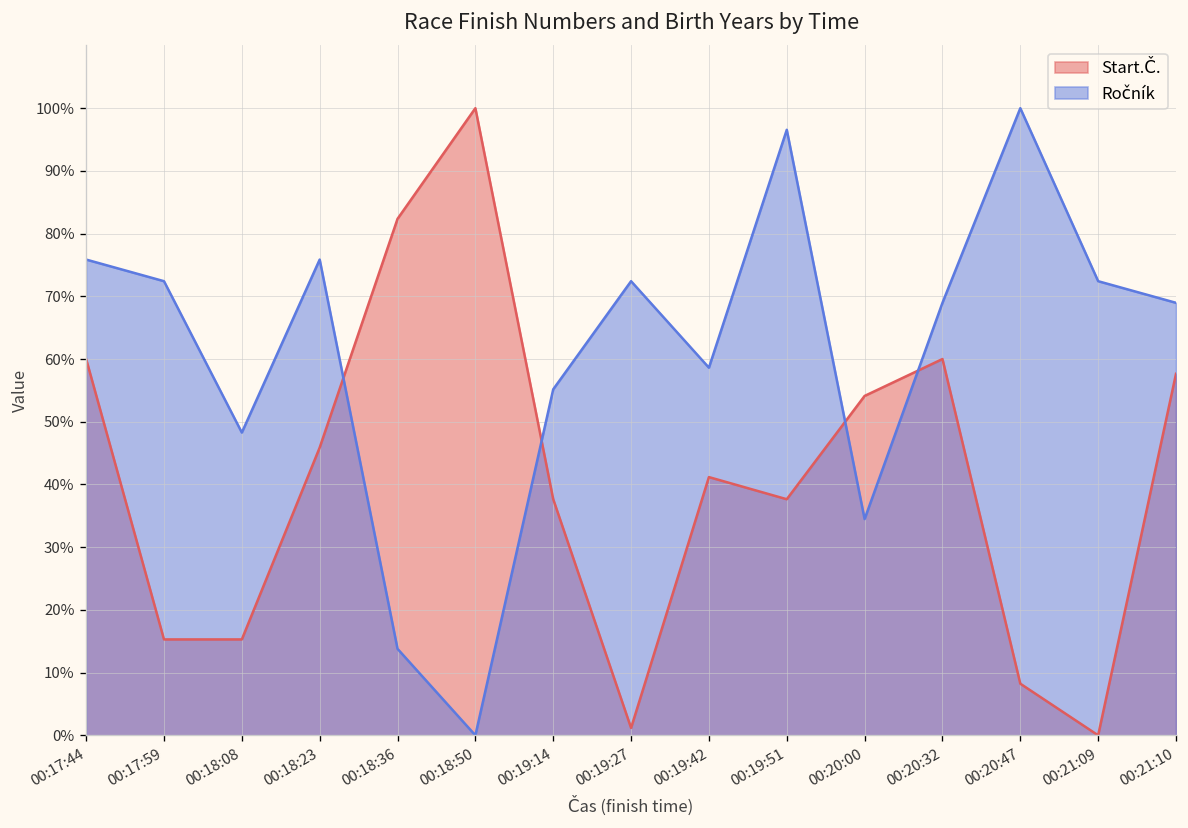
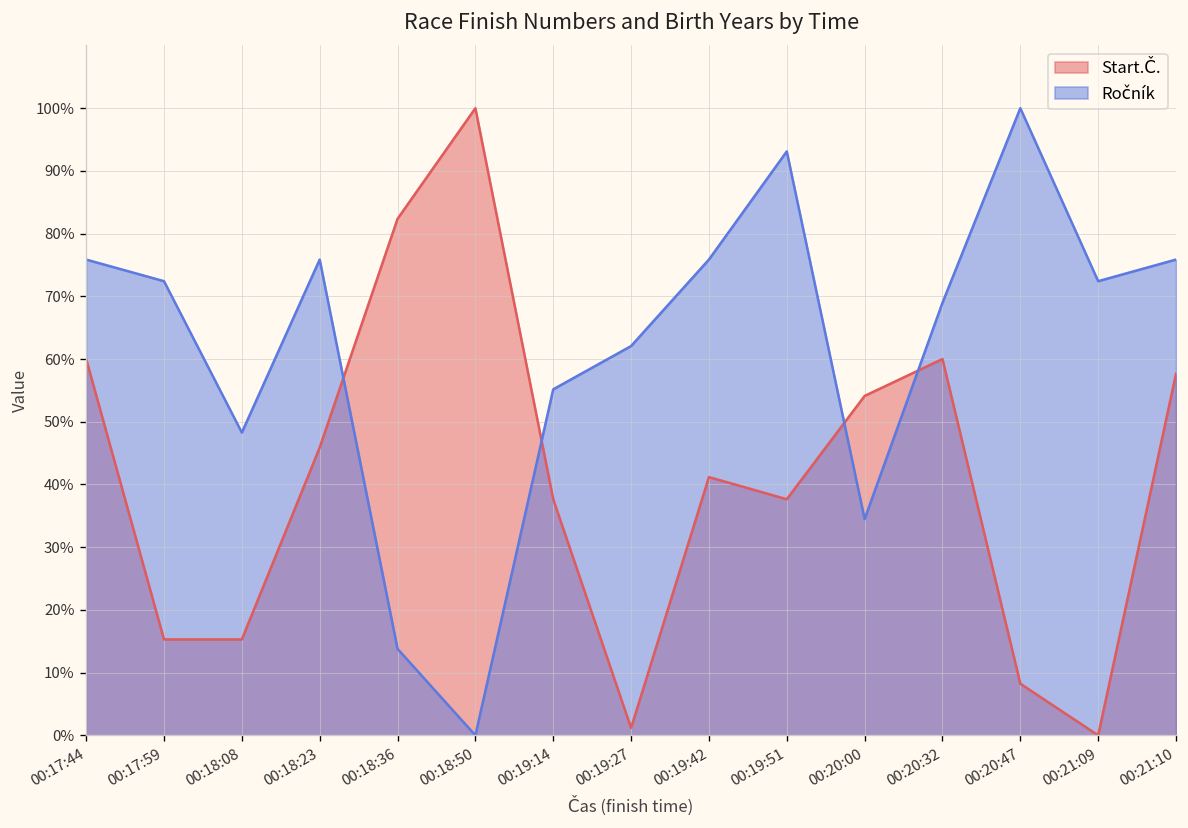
Ročník, 00:19:27: 72% -> 62%
Ročník, 00:19:42: 59% -> 76%
Ročník, 00:19:51: 97% -> 93%
Ročník, 00:21:10: 69% -> 76%
